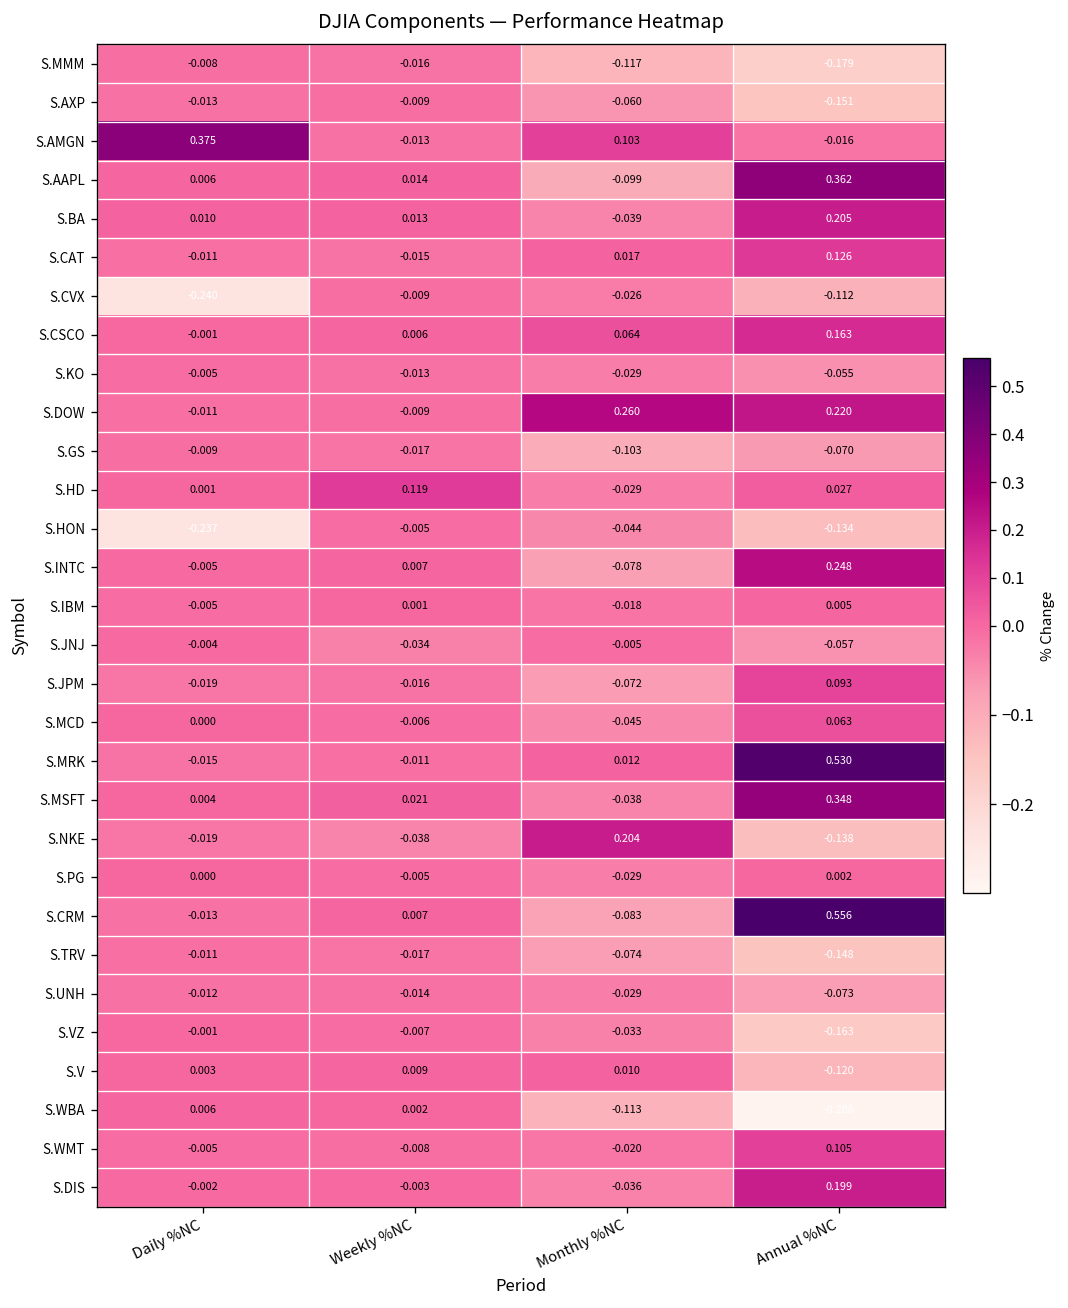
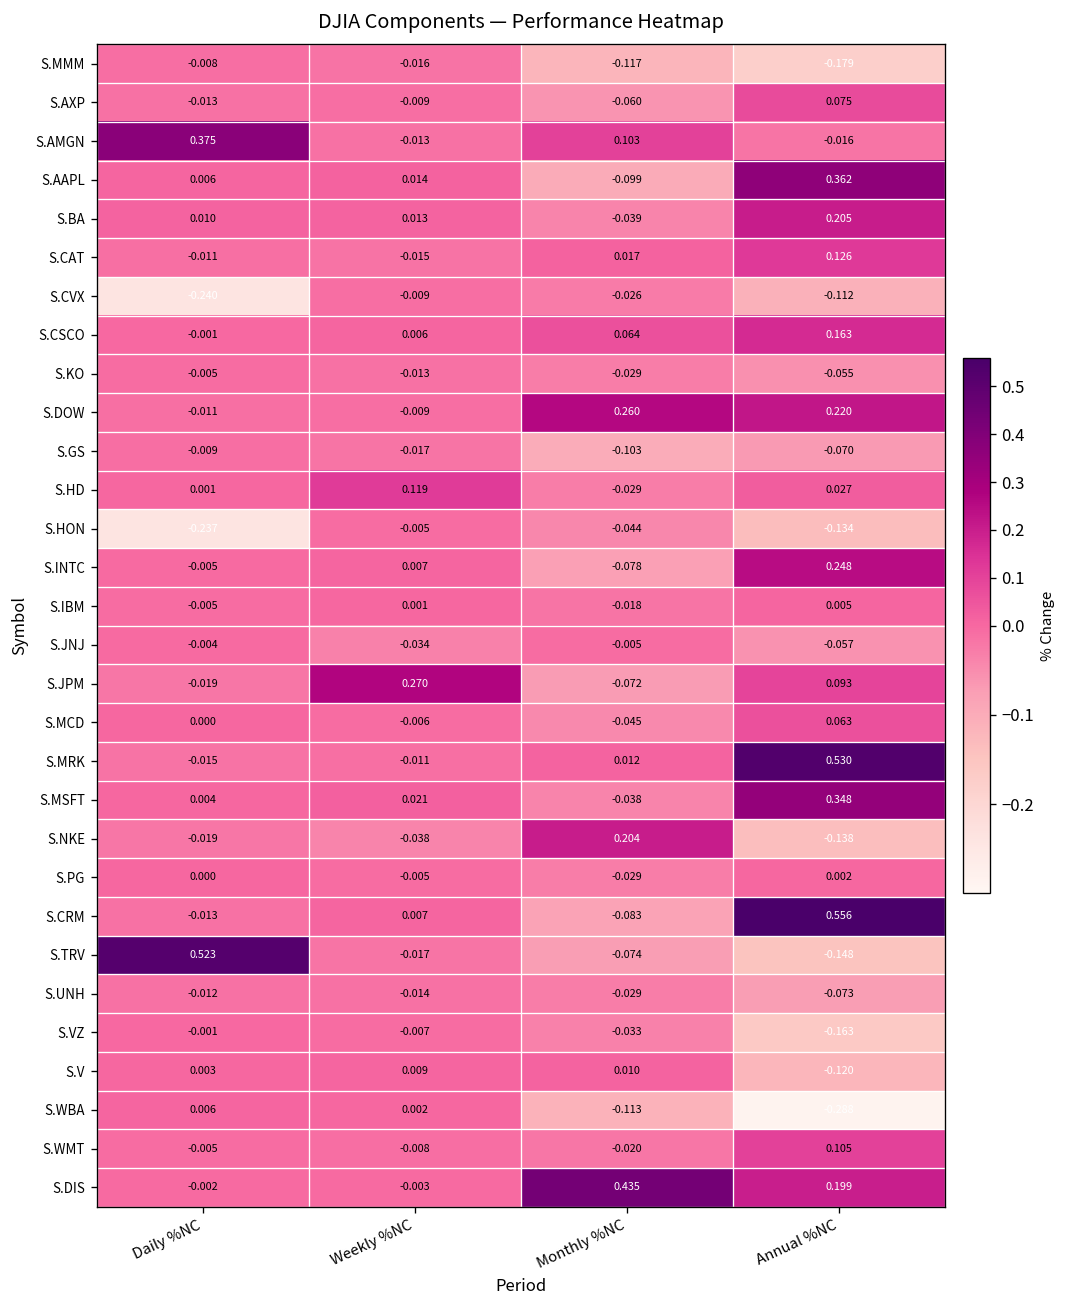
S.AXP, Annual %NC: -0.151 -> 0.075
S.JPM, Weekly %NC: -0.016 -> 0.270
S.TRV, Daily %NC: -0.011 -> 0.523
S.DIS, Monthly %NC: -0.036 -> 0.435
